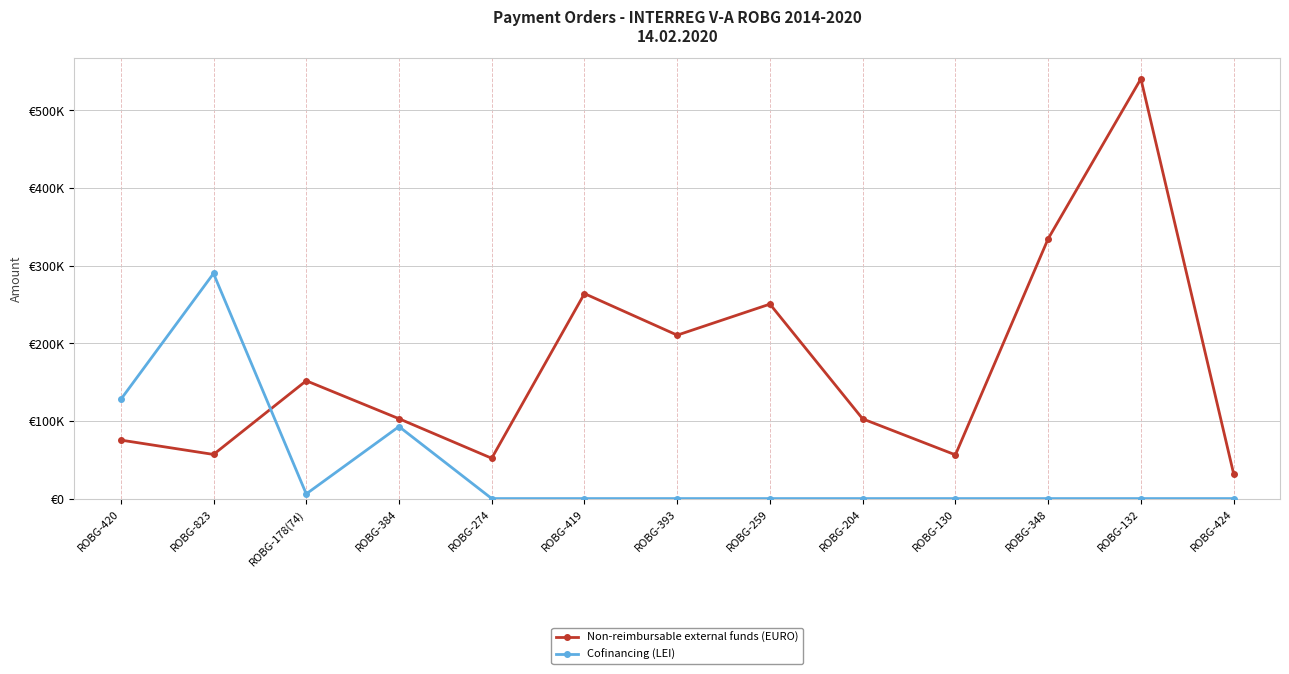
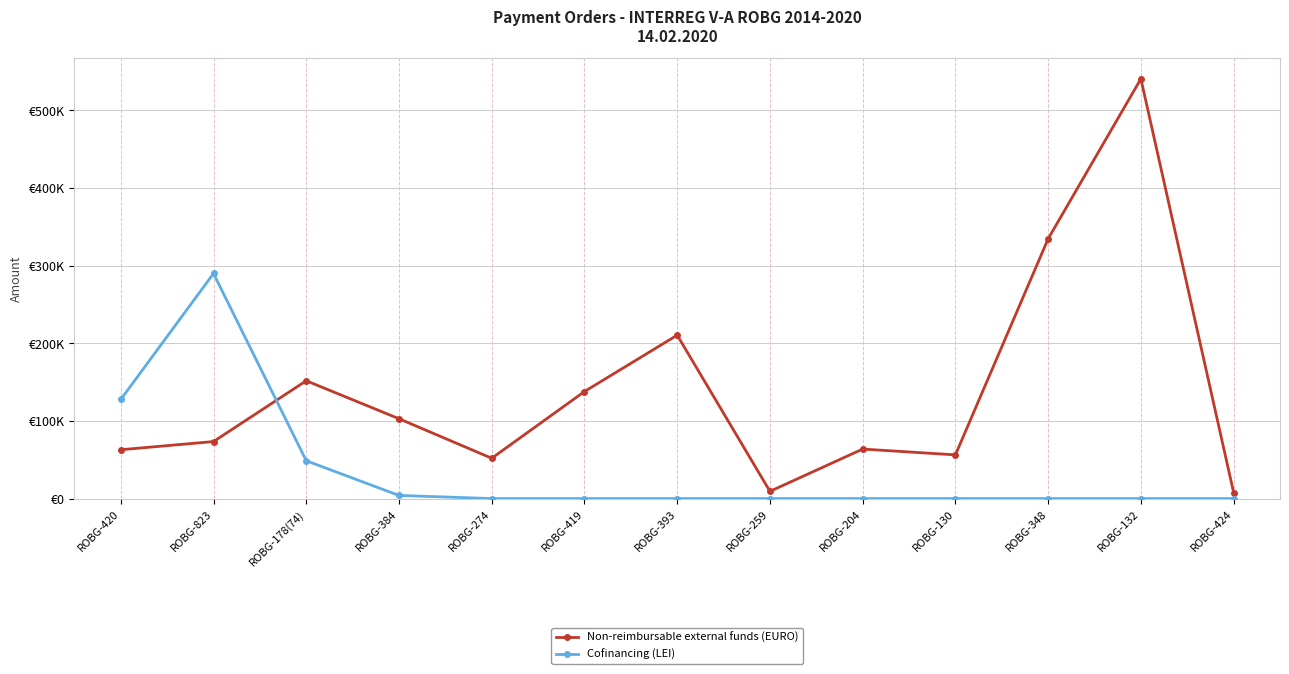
Non-reimbursable external funds (EURO), ROBG-420: €80000 -> €60000
Non-reimbursable external funds (EURO), ROBG-823: €60000 -> €70000
Cofinancing (LEI), ROBG-178(74): €10000 -> €50000
Cofinancing (LEI), ROBG-384: €90000 -> €0
Non-reimbursable external funds (EURO), ROBG-419: €260000 -> €140000
Non-reimbursable external funds (EURO), ROBG-259: €250000 -> €10000
Non-reimbursable external funds (EURO), ROBG-204: €100000 -> €60000
Non-reimbursable external funds (EURO), ROBG-424: €30000 -> €10000
